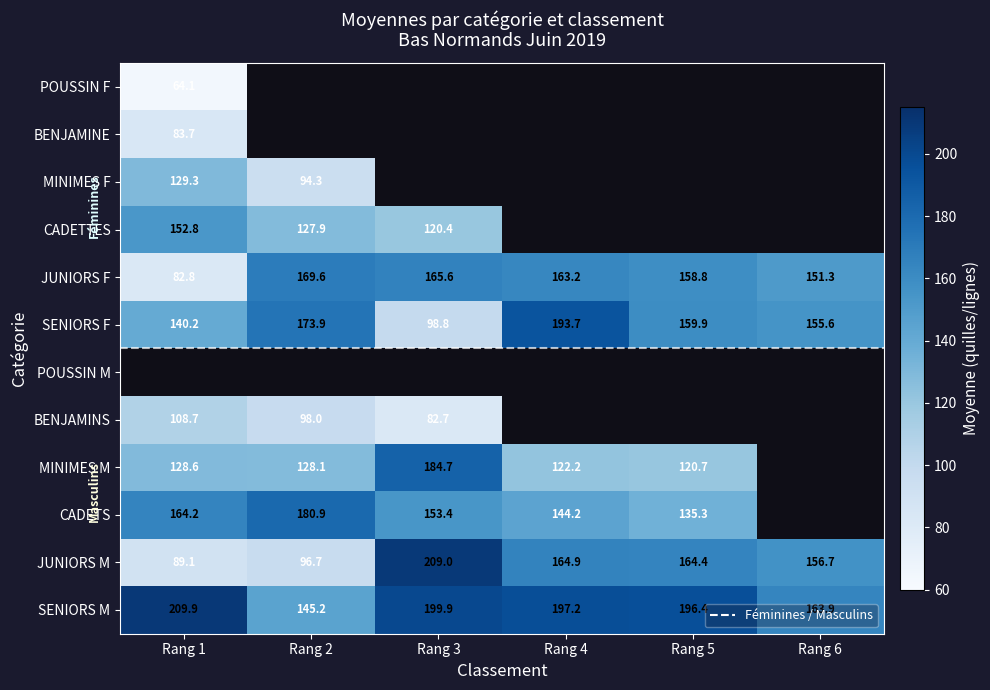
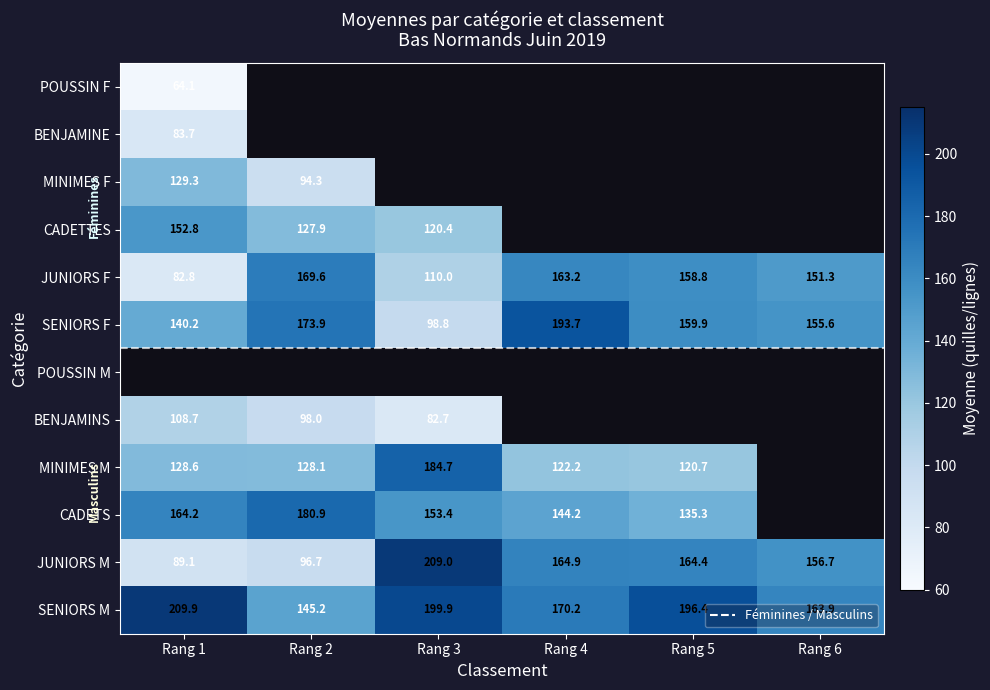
JUNIORS F, Rang 3: 165.6 -> 110.0
SENIORS M, Rang 4: 197.2 -> 170.2
